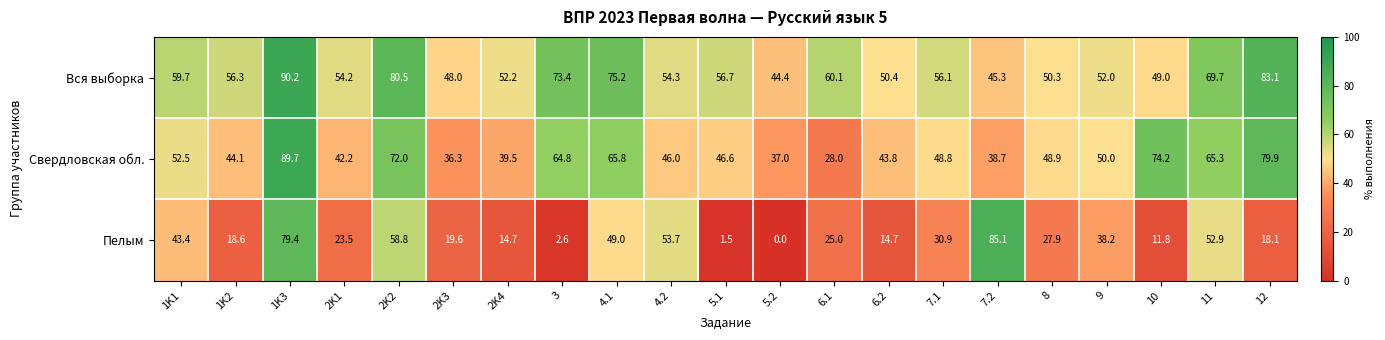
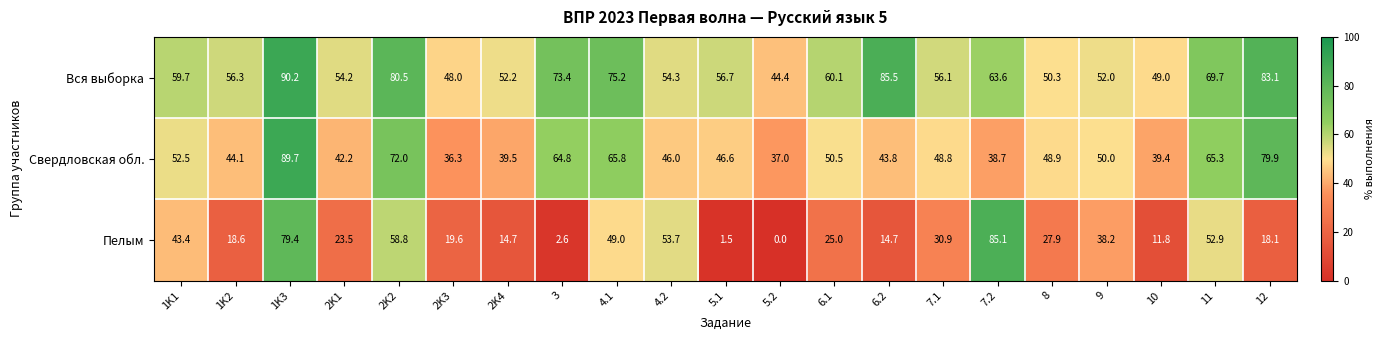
Вся выборка, 6.2: 50.4 -> 85.5
Вся выборка, 7.2: 45.3 -> 63.6
Свердловская обл., 6.1: 28.0 -> 50.5
Свердловская обл., 10: 74.2 -> 39.4
